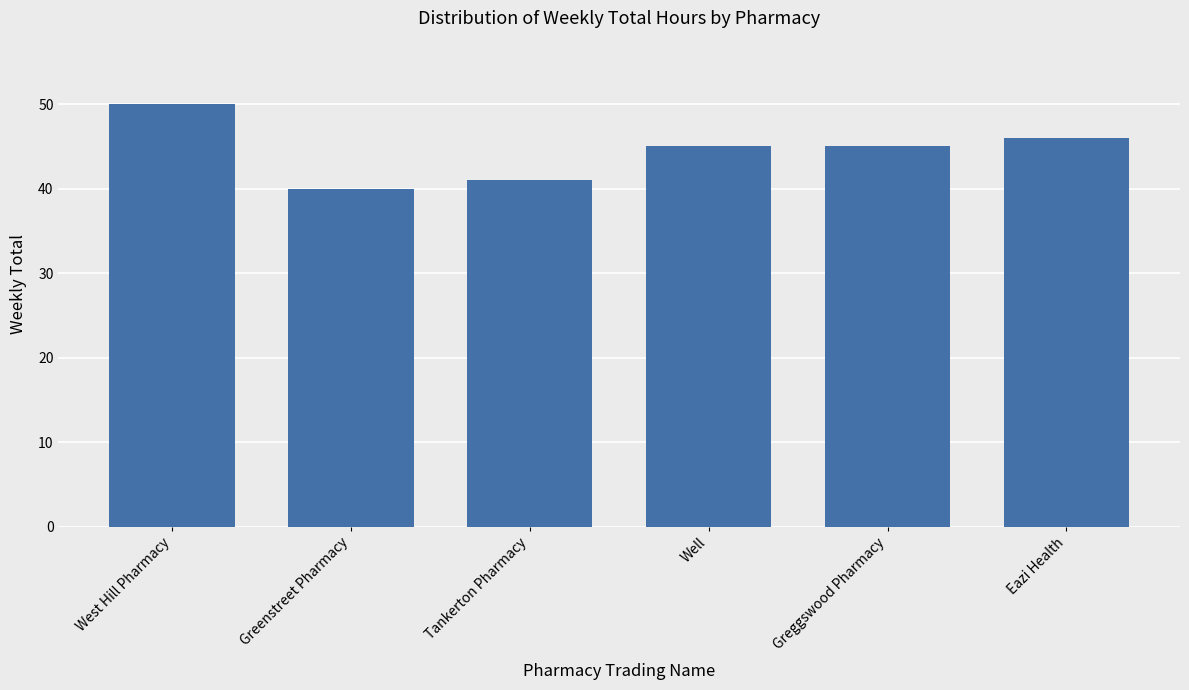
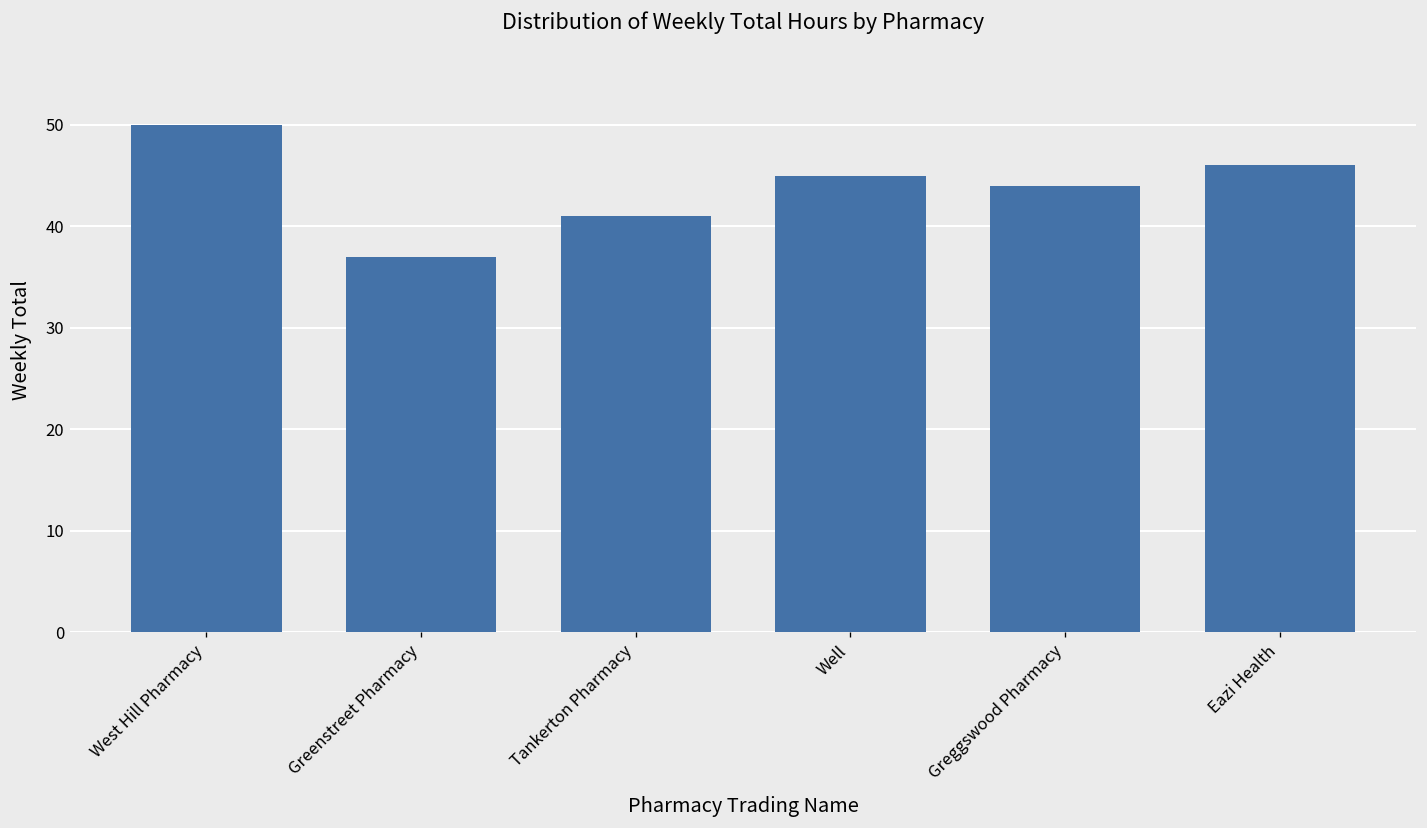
Greenstreet Pharmacy: 40 -> 37
Greggswood Pharmacy: 45 -> 44
